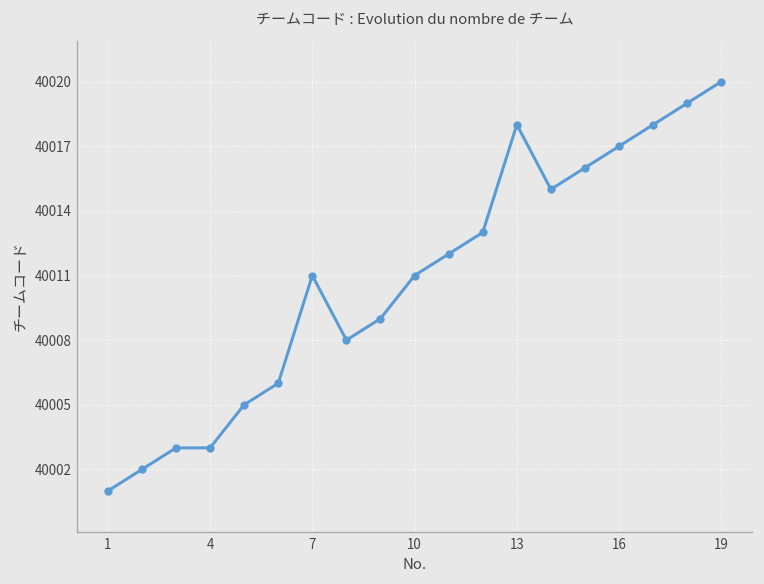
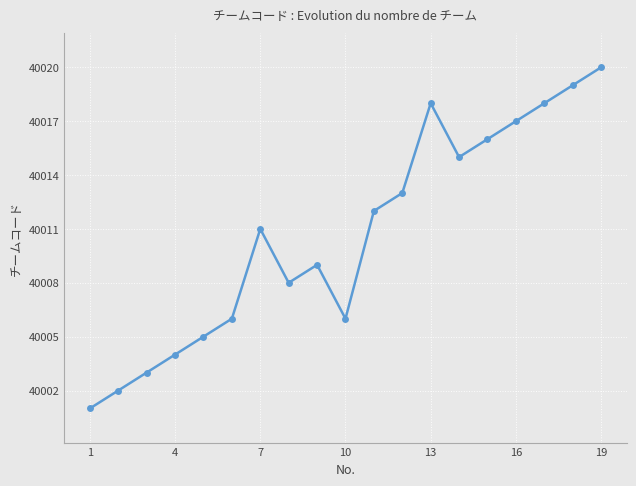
4: 40003 -> 40004
10: 40011 -> 40006
